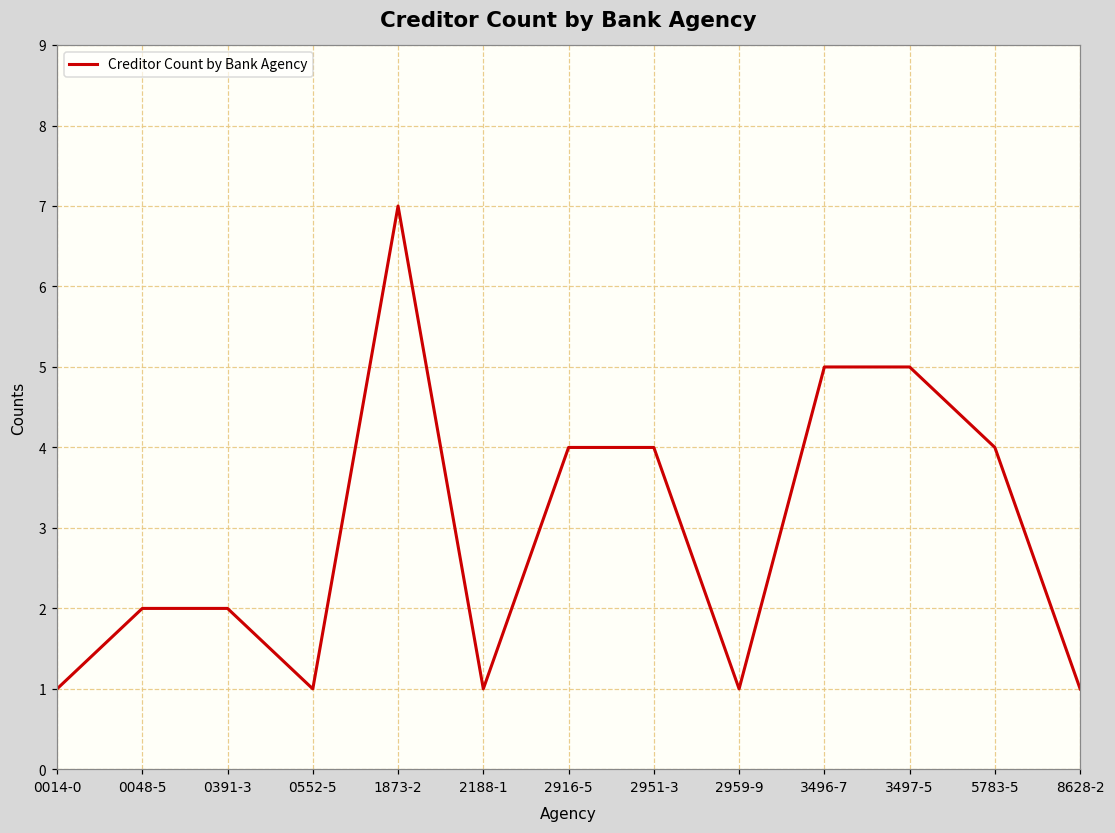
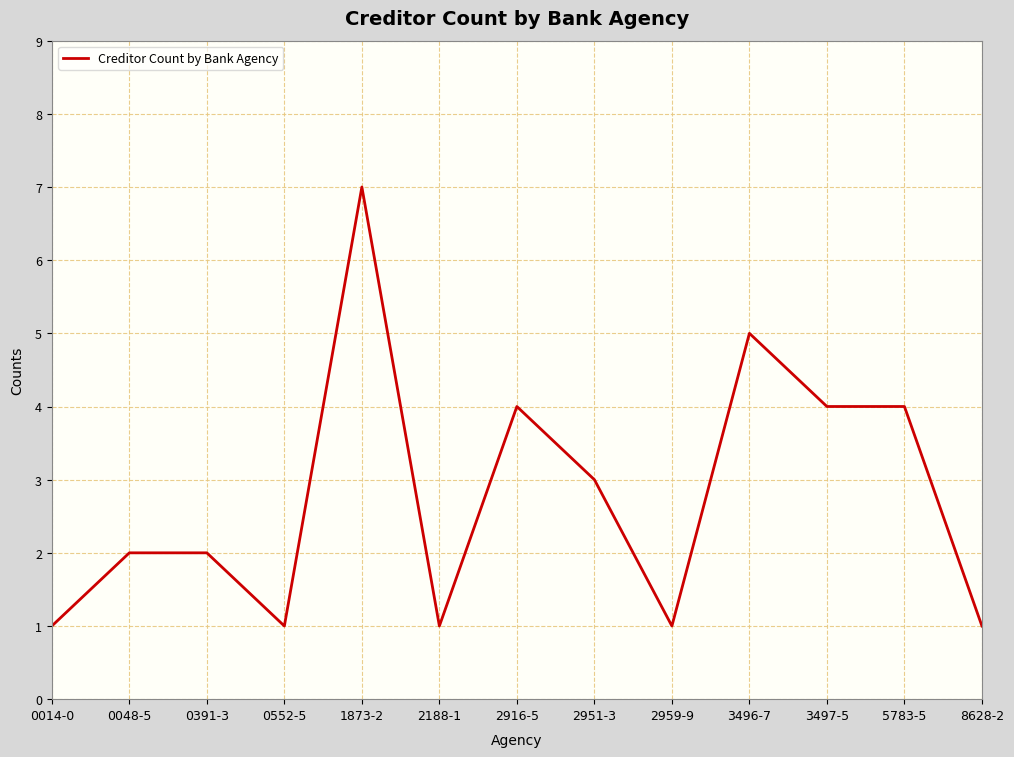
2951-3: 4 -> 3
3497-5: 5 -> 4
